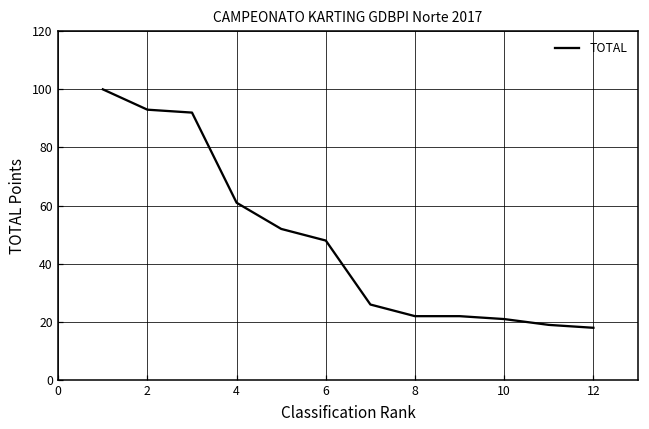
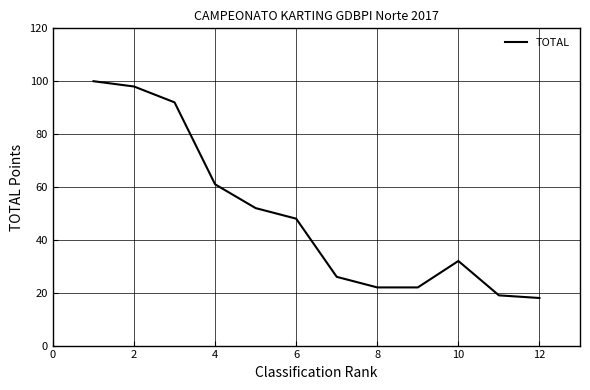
2: 93 -> 98
10: 21 -> 32
